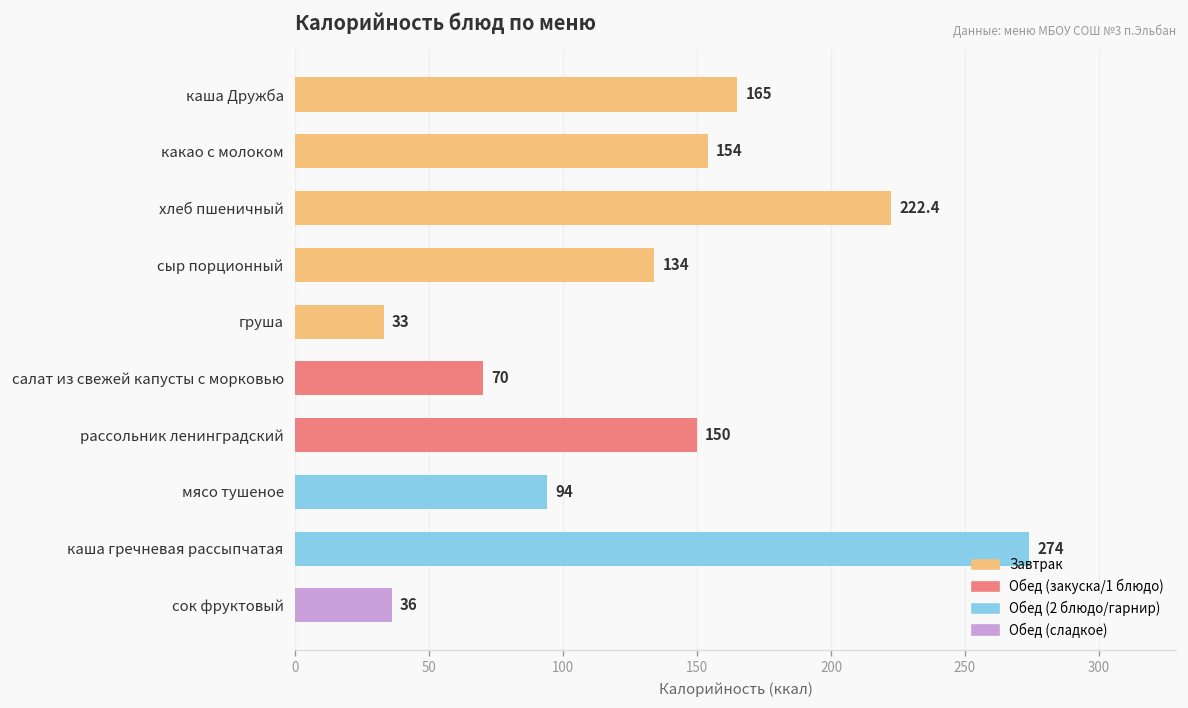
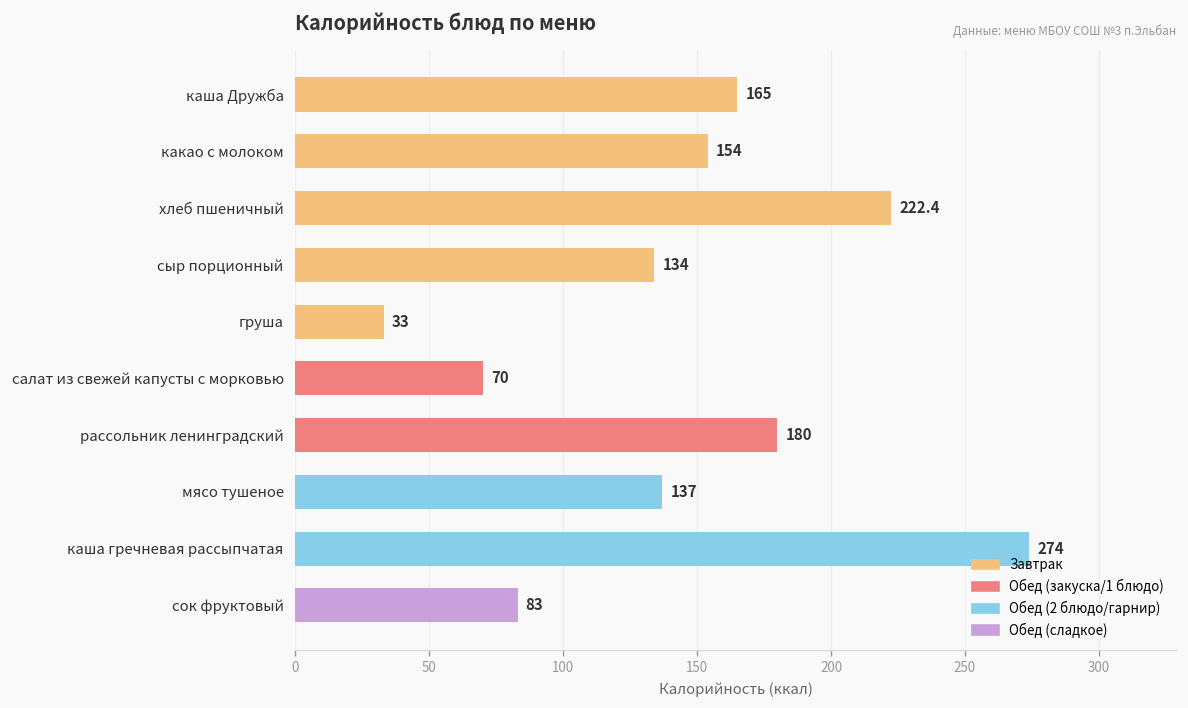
рассольник ленинградский: 150 -> 180
мясо тушеное: 94 -> 137
сок фруктовый: 36 -> 83
